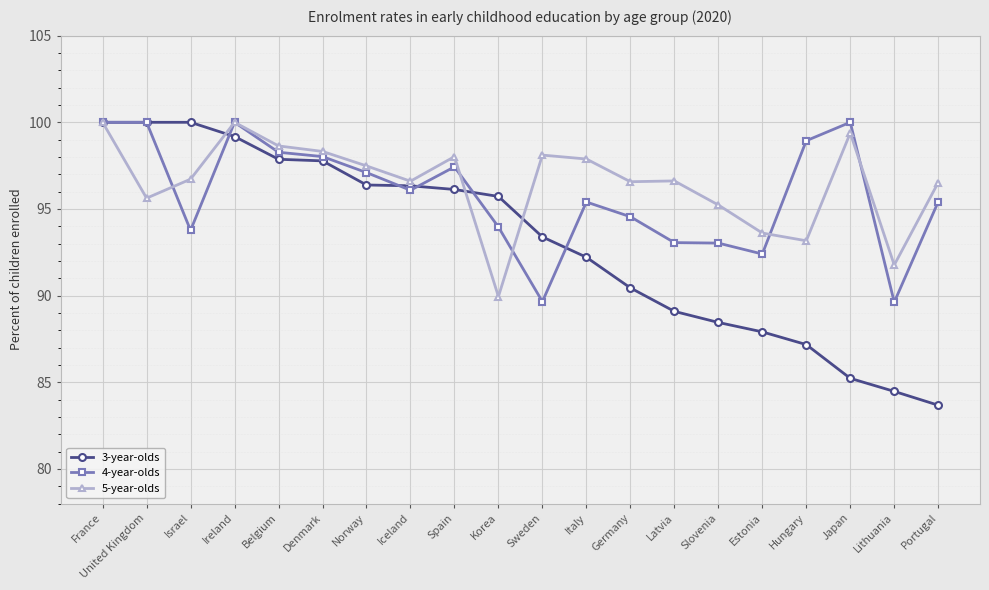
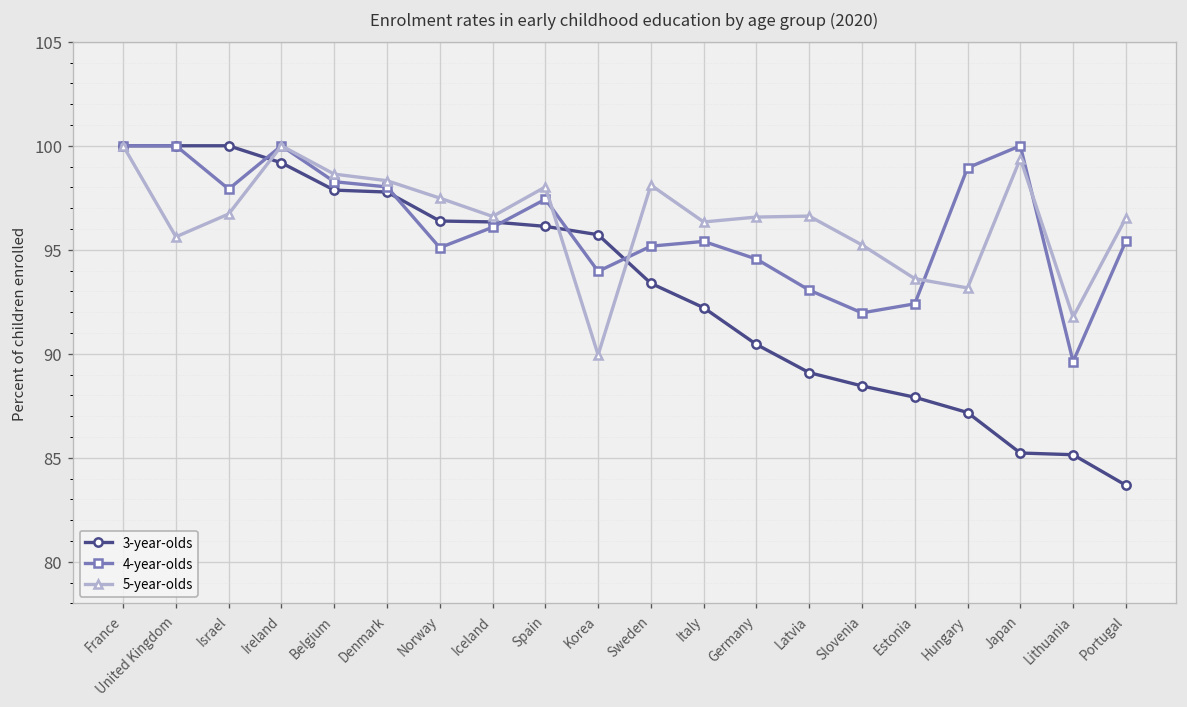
4-year-olds, Israel: 93.8 -> 97.9
4-year-olds, Norway: 97.1 -> 95.1
4-year-olds, Sweden: 89.7 -> 95.2
5-year-olds, Italy: 97.9 -> 96.3
4-year-olds, Slovenia: 93.0 -> 92.0
3-year-olds, Lithuania: 84.5 -> 85.1
